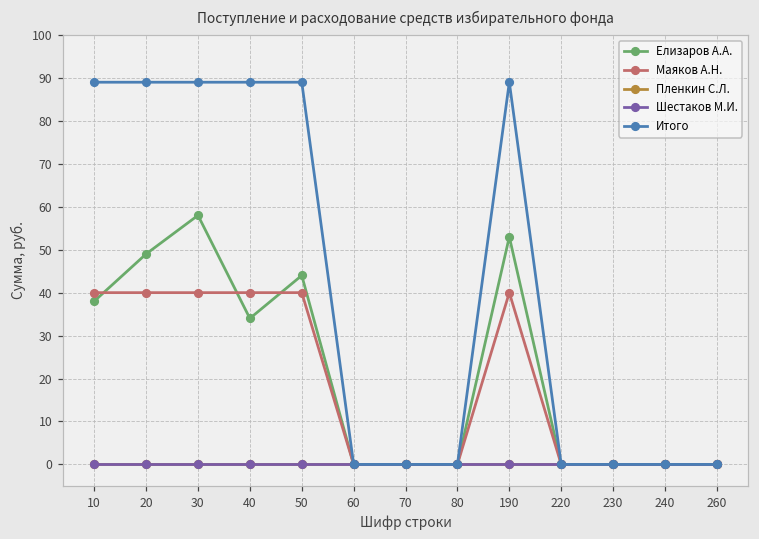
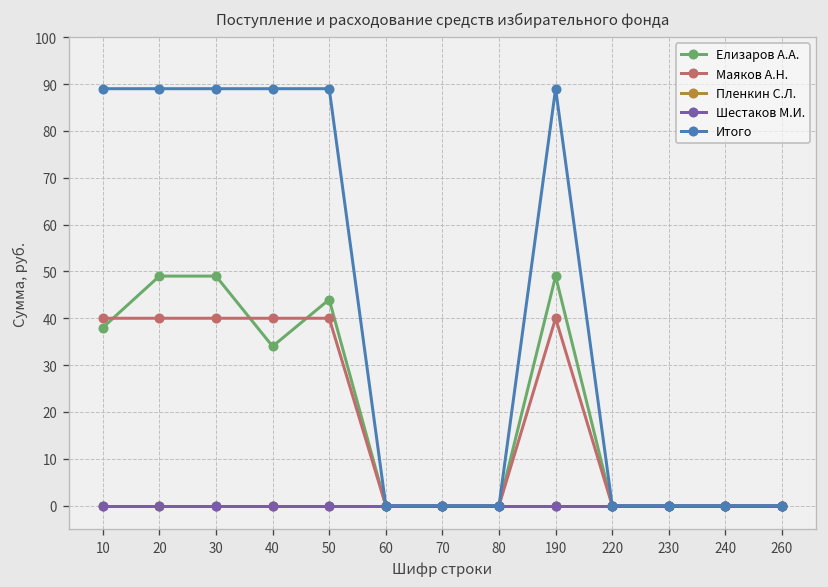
Елизаров А.А., 30: 58 -> 49
Елизаров А.А., 190: 53 -> 49
